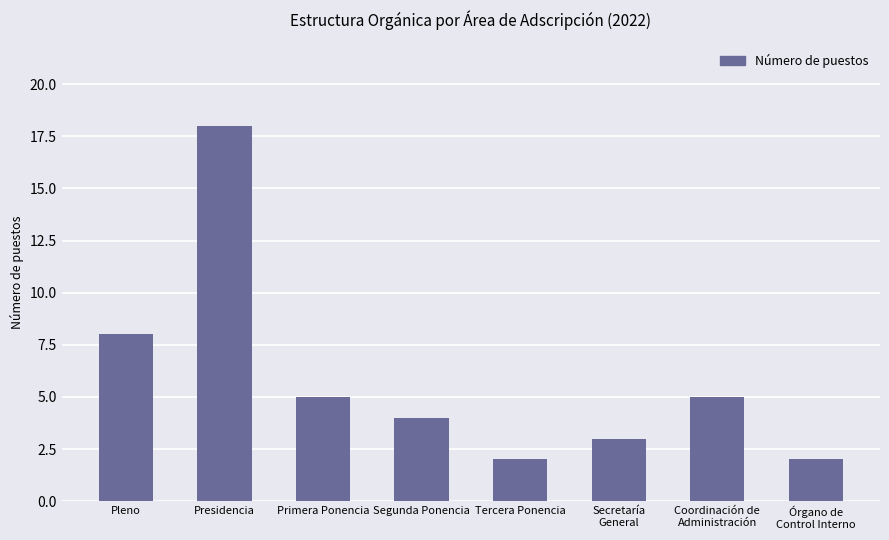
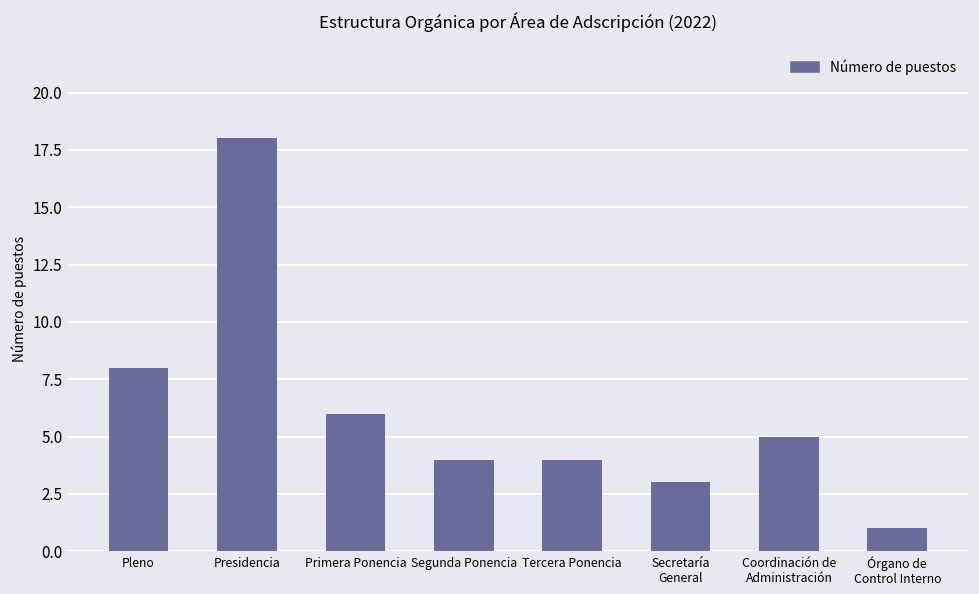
Primera Ponencia: 5 -> 6
Tercera Ponencia: 2 -> 4
Órgano de Control Interno: 2 -> 1
